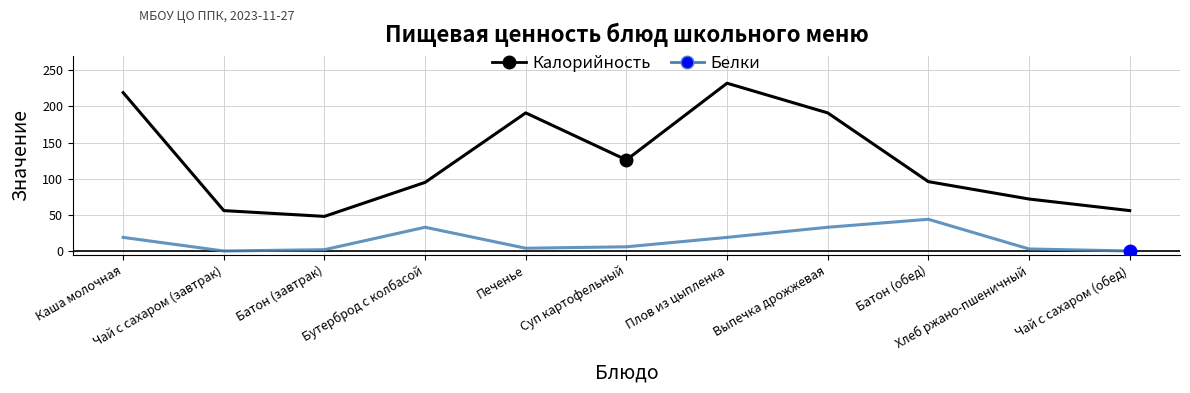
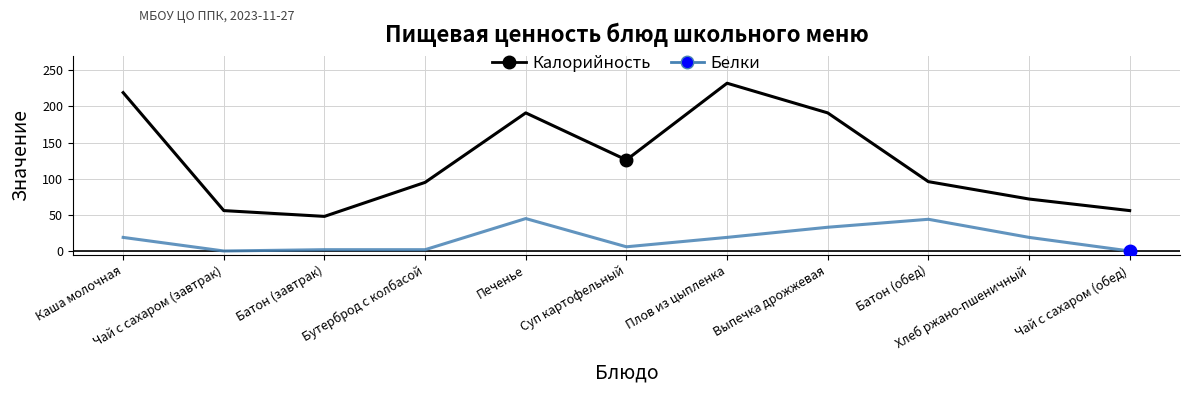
Белки, Бутерброд с колбасой: 30 -> 0
Белки, Печенье: 0 -> 50
Белки, Хлеб ржано-пшеничный: 0 -> 20
